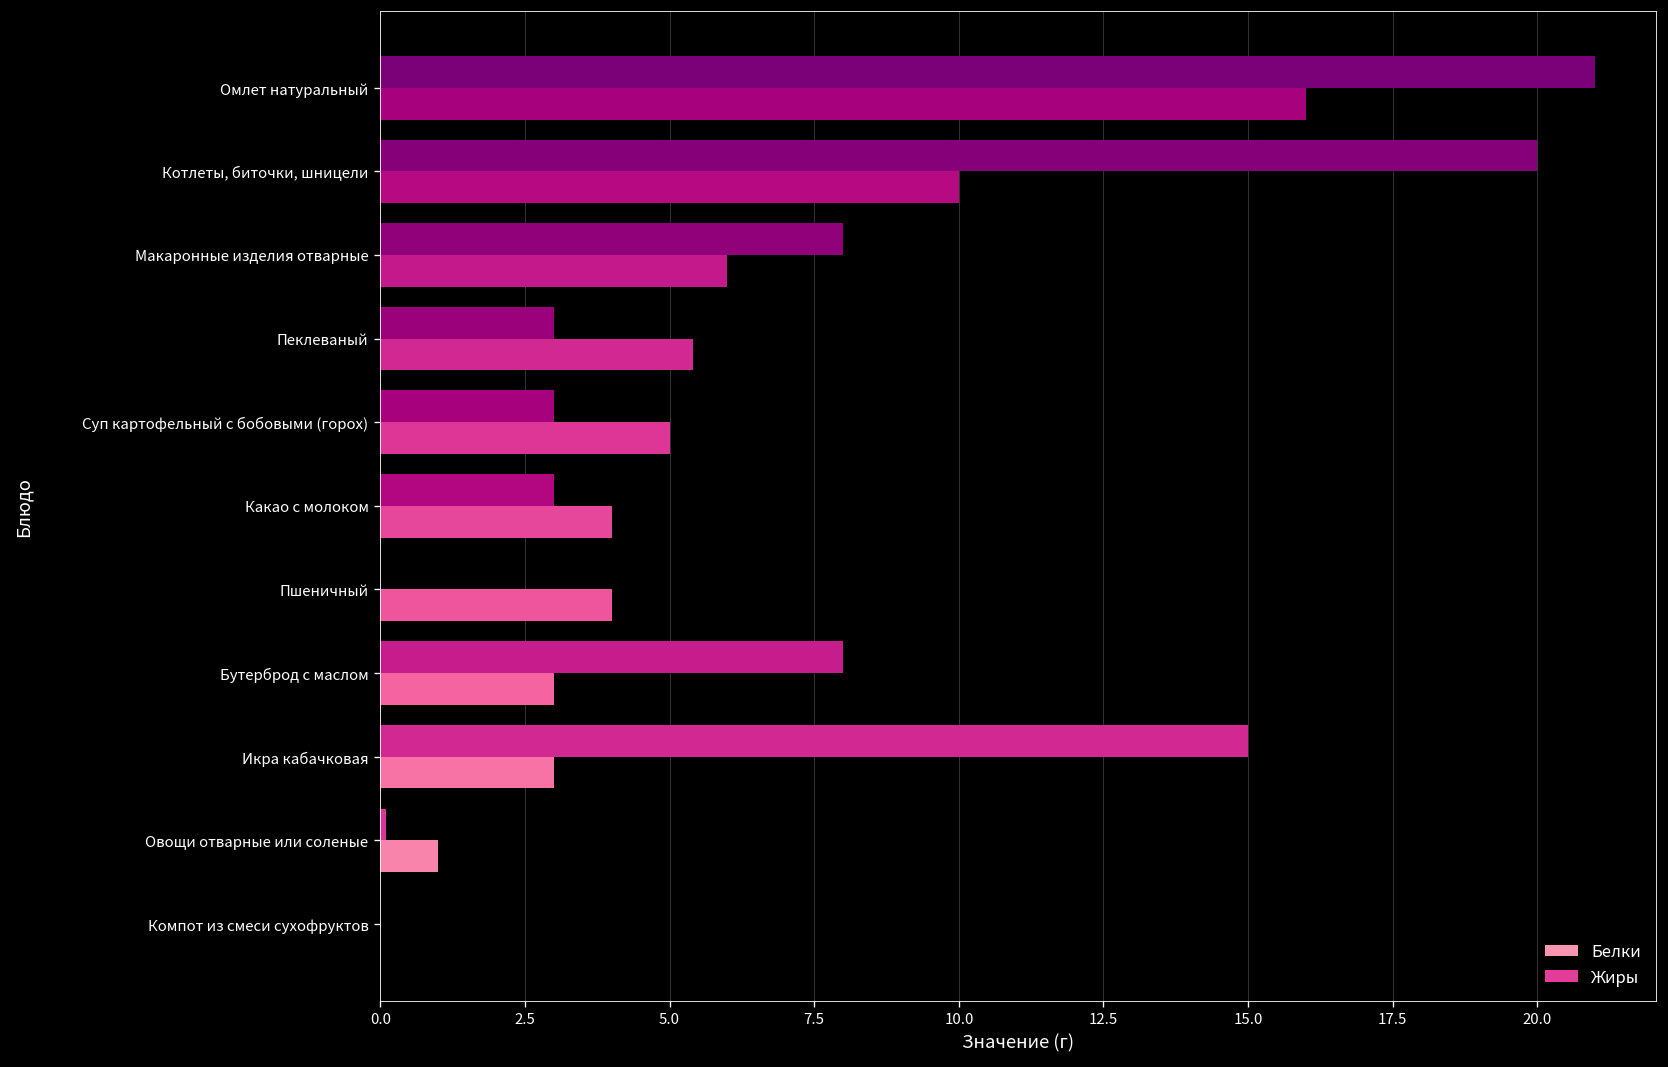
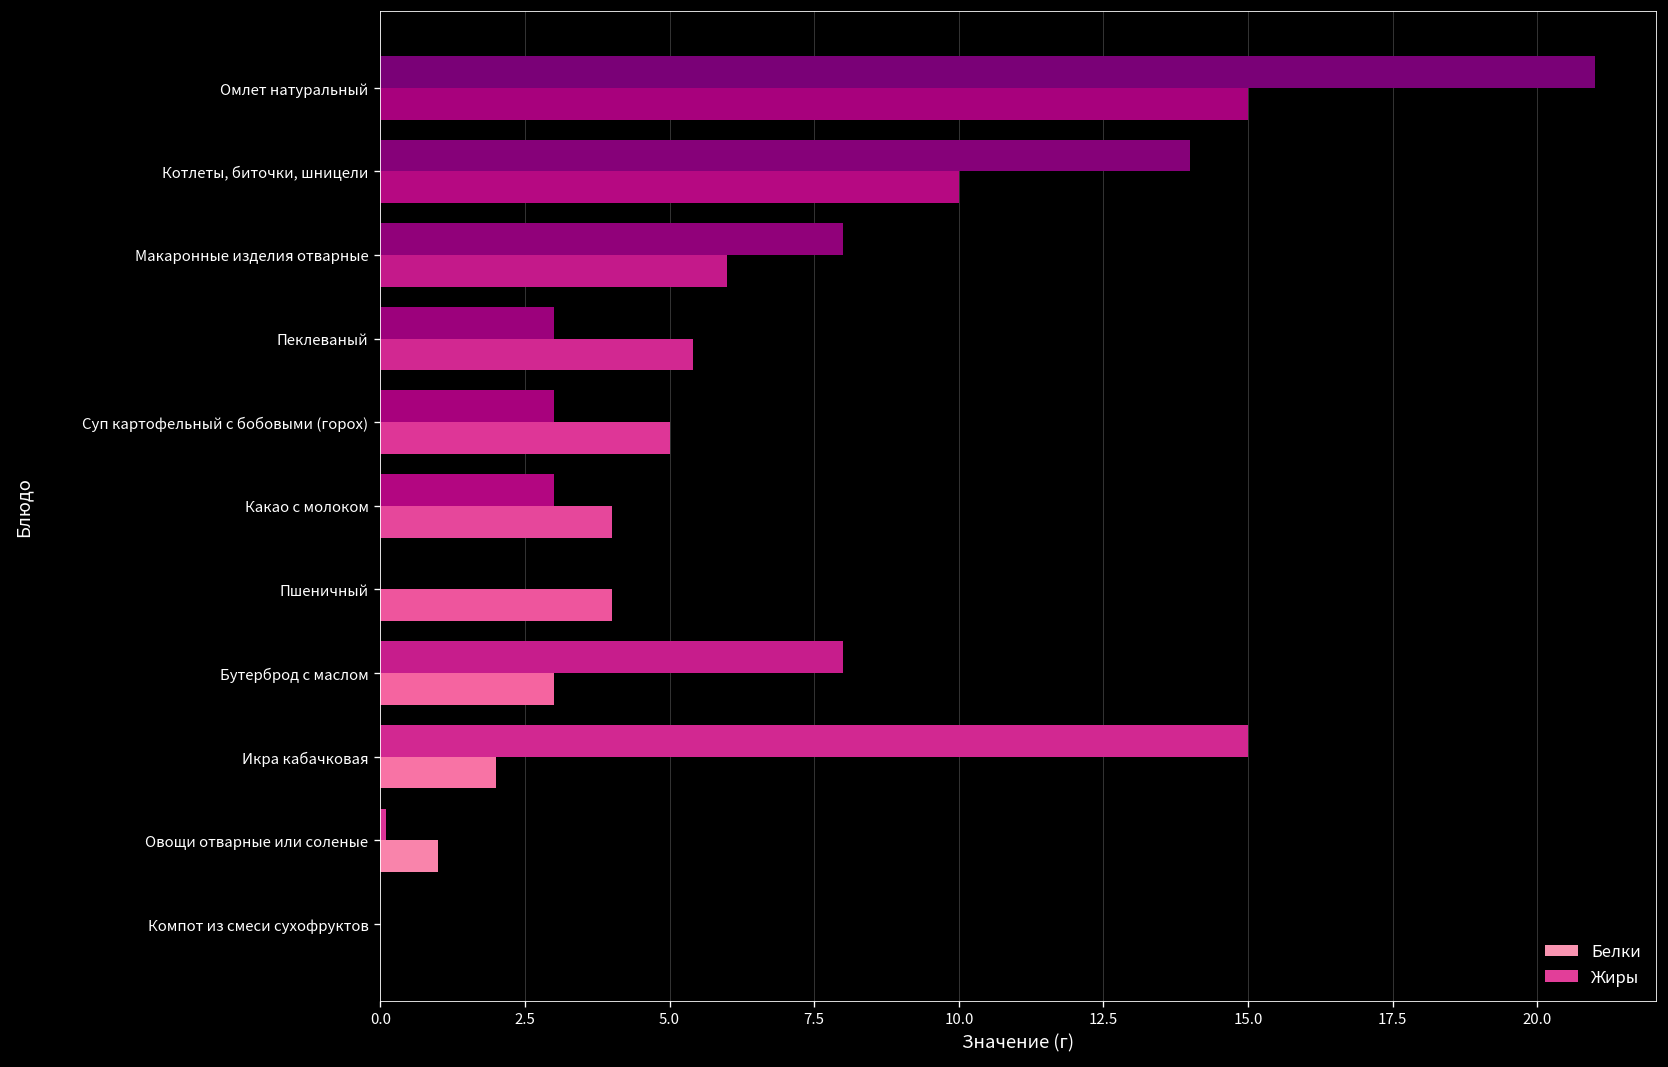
Белки, Омлет натуральный: 16 -> 15
Жиры, Котлеты, биточки, шницели: 20 -> 14
Белки, Икра кабачковая: 3 -> 2
